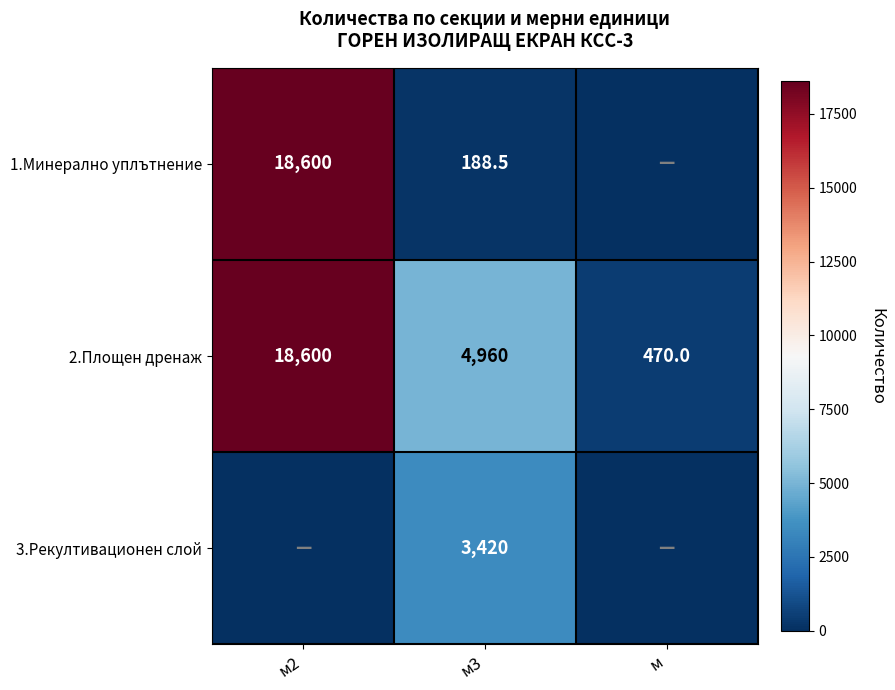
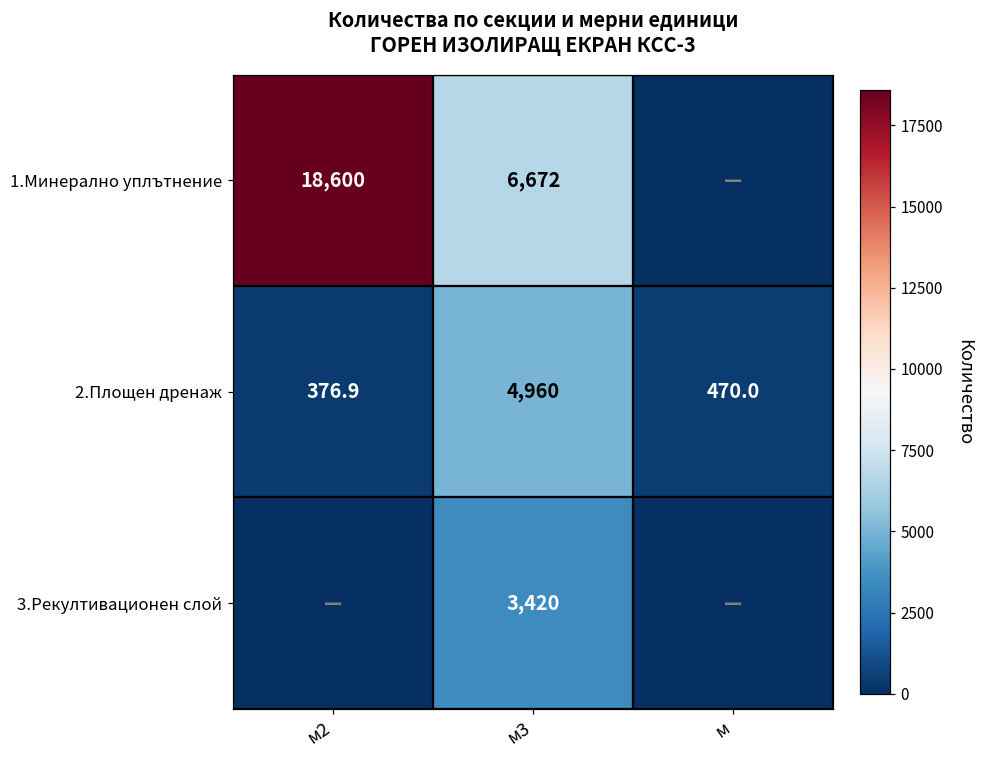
1.Минерално уплътнение, м3: 188.5 -> 6,672
2.Площен дренаж, м2: 18,600 -> 376.9
